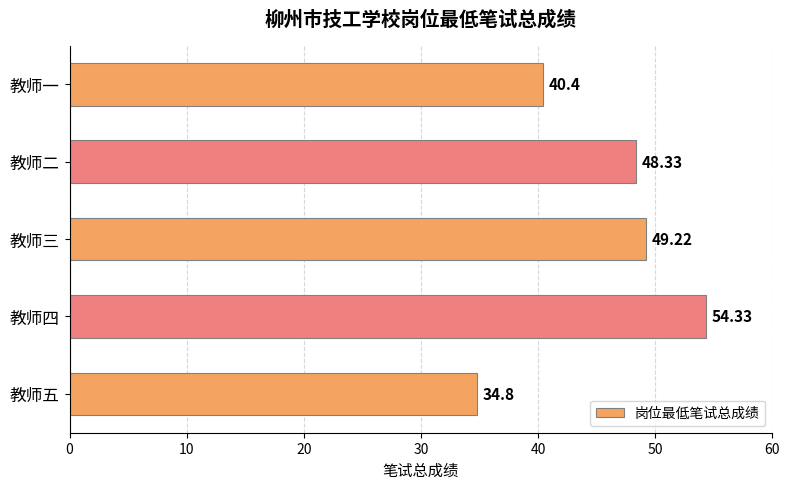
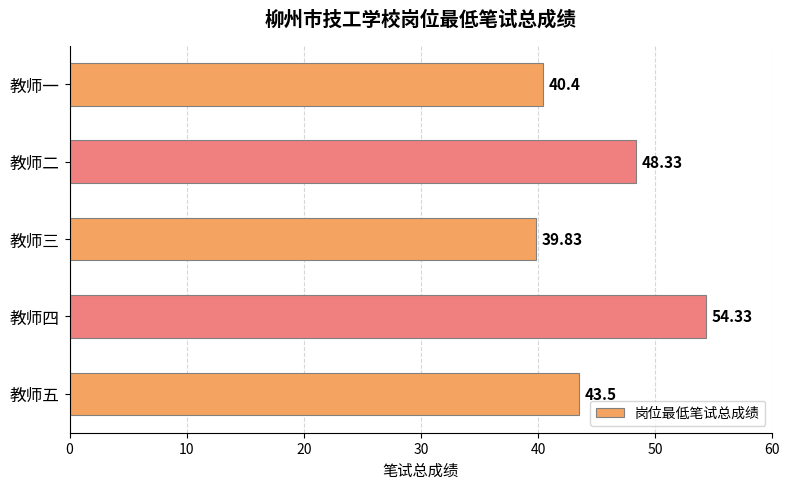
教师三: 49.22 -> 39.83
教师五: 34.8 -> 43.5
